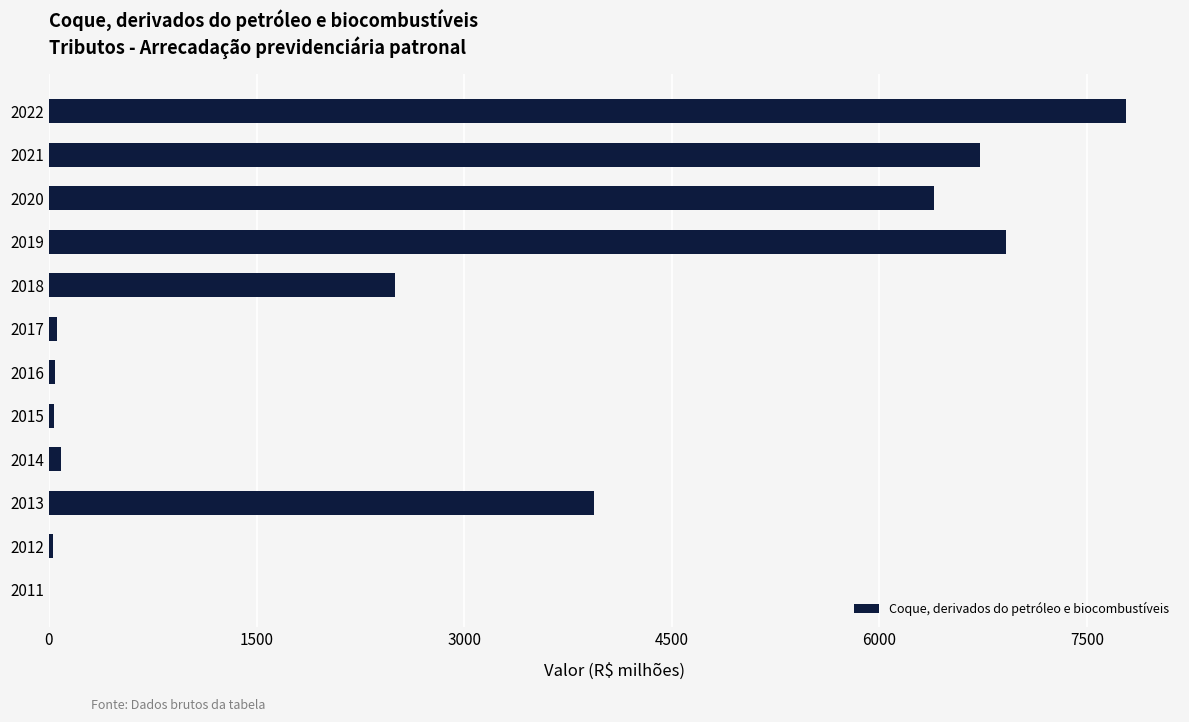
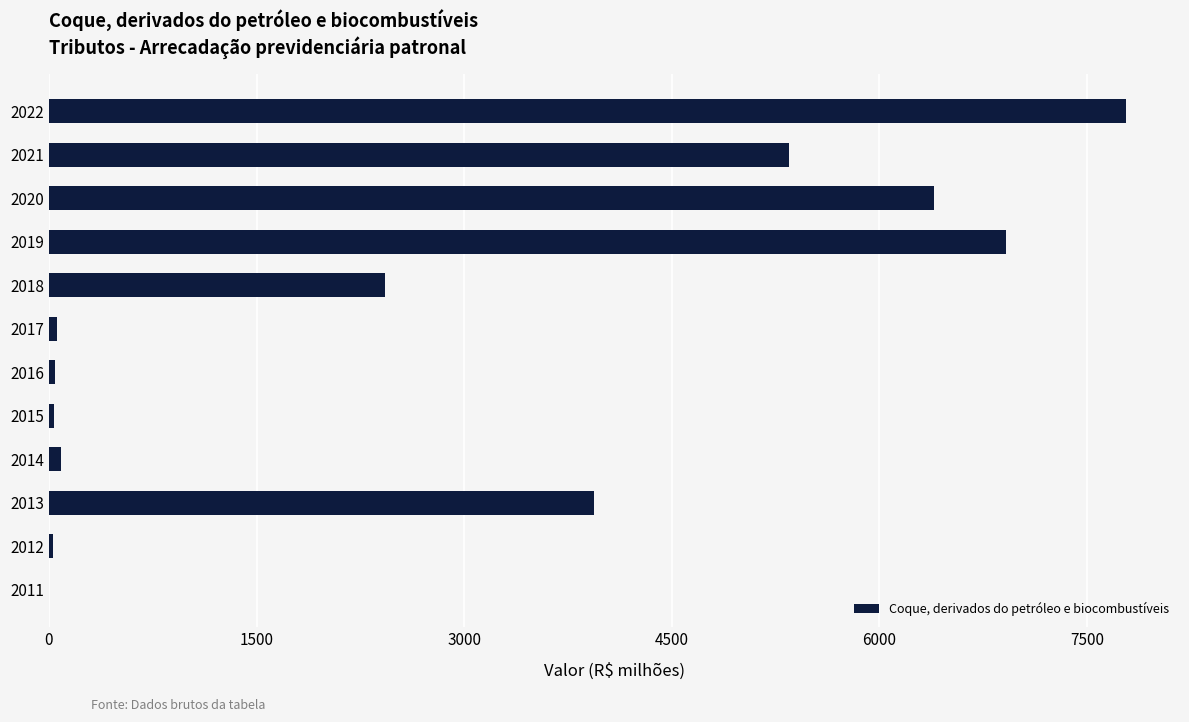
2021: 6730 -> 5350
2018: 2500 -> 2430
